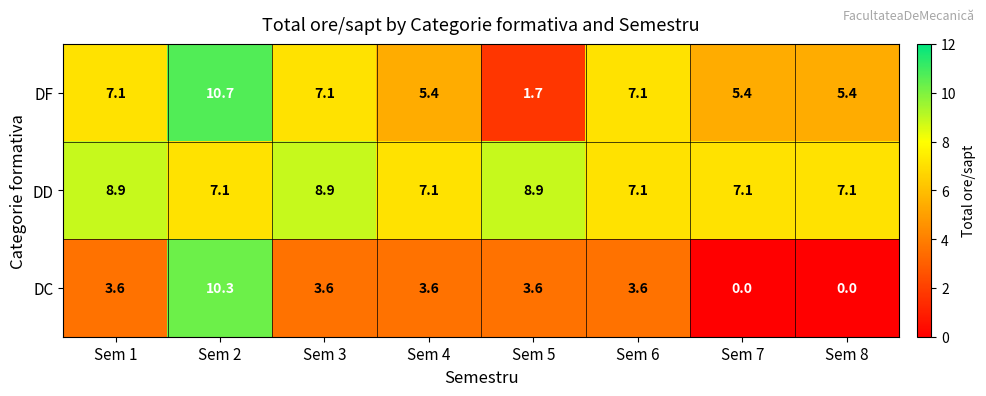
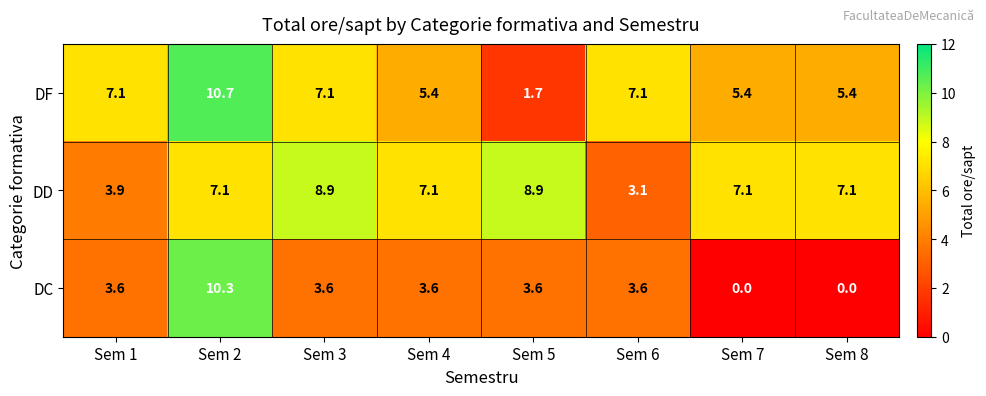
DD, Sem 1: 8.9 -> 3.9
DD, Sem 6: 7.1 -> 3.1
